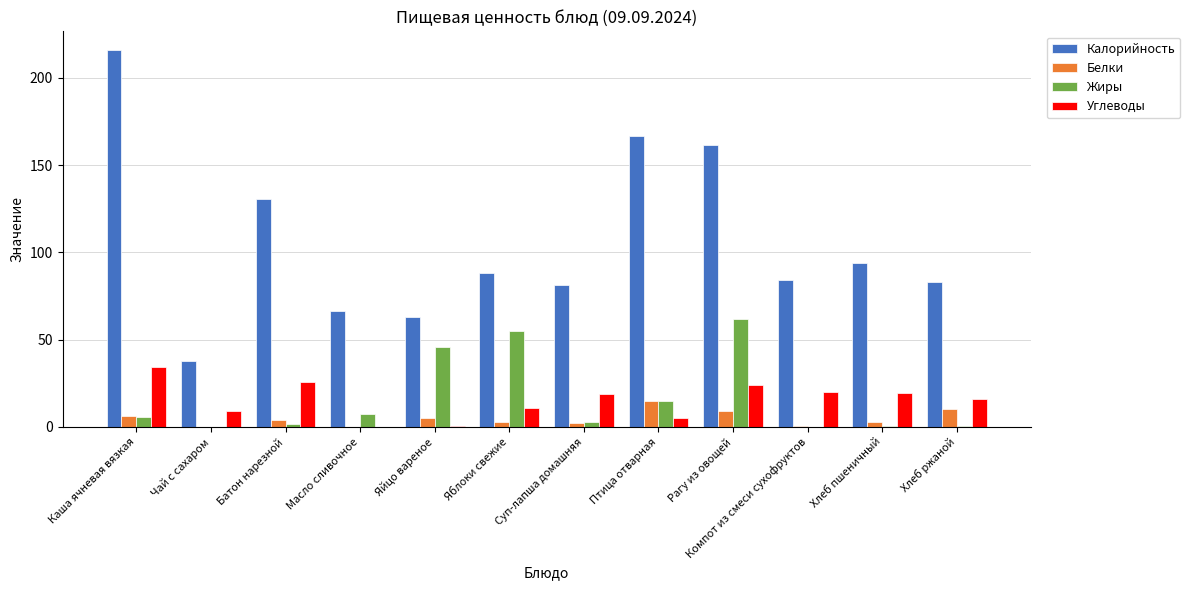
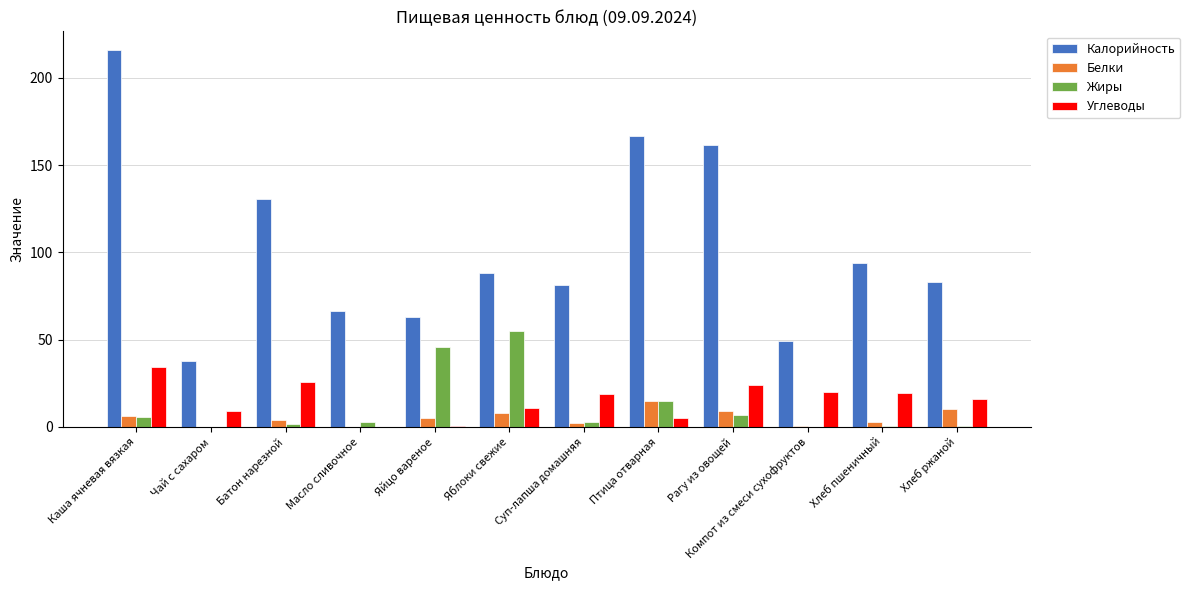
Жиры, Масло сливочное: 7 -> 3
Белки, Яблоки свежие: 3 -> 8
Жиры, Рагу из овощей: 62 -> 7
Калорийность, Компот из смеси сухофруктов: 84 -> 49
